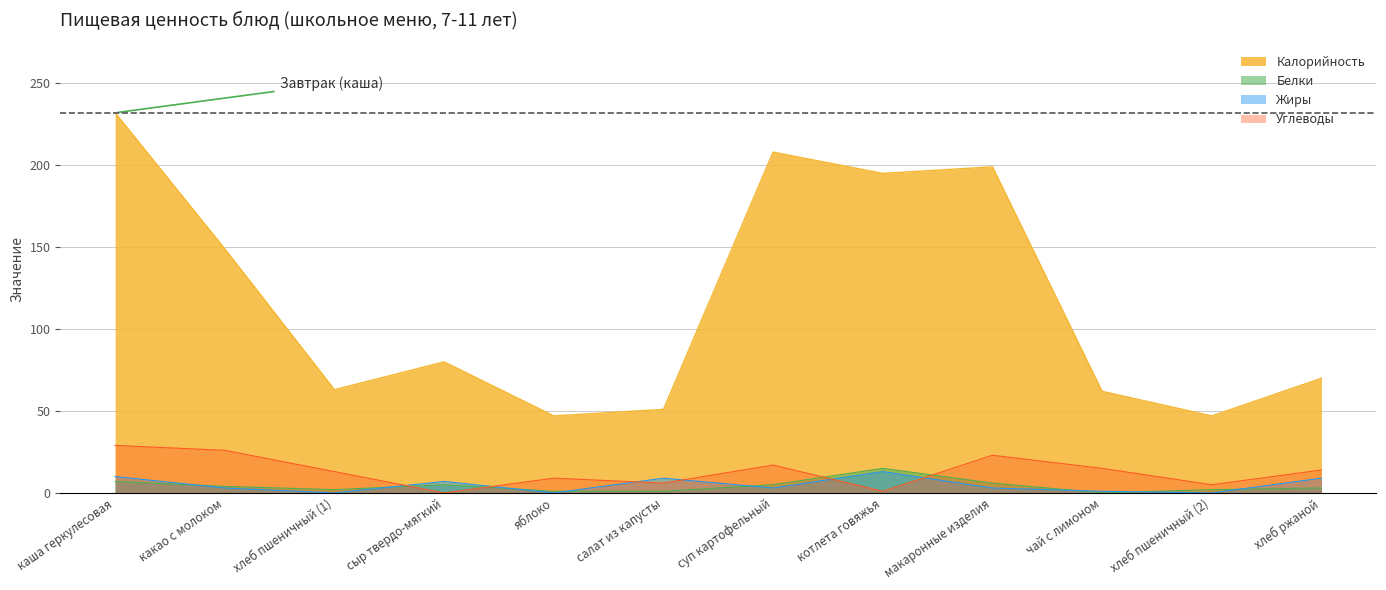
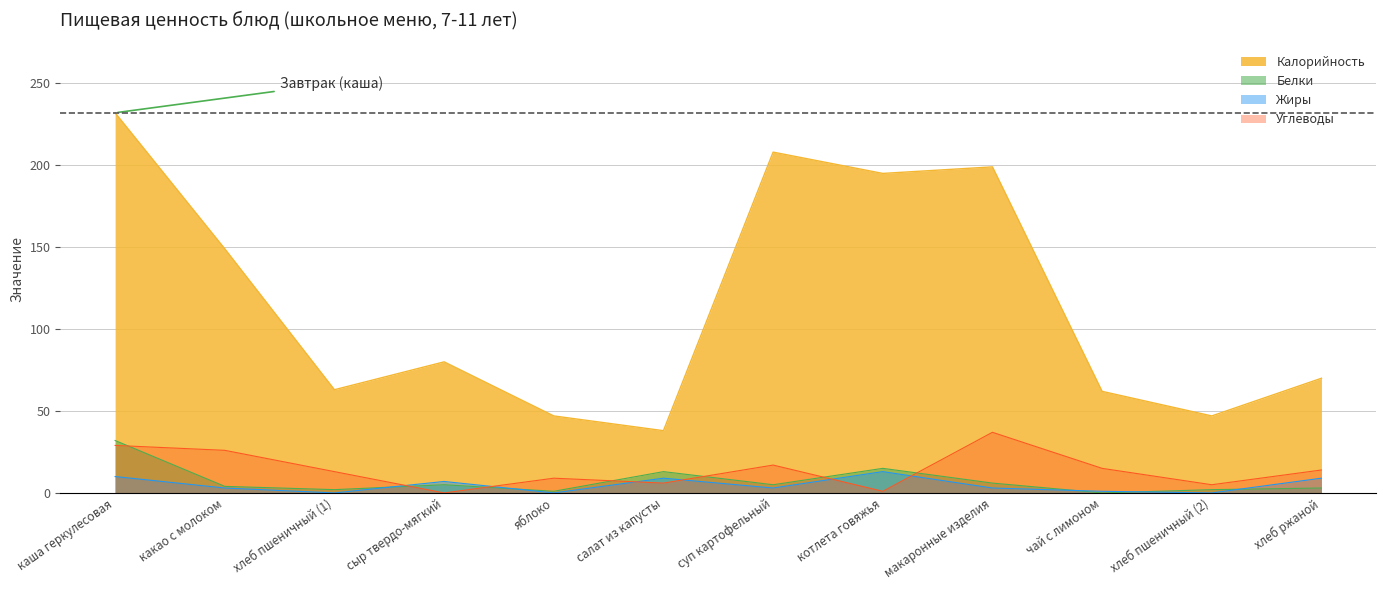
Белки, каша геркулесовая: 7 -> 32
Калорийность, салат из капусты: 51 -> 38
Белки, салат из капусты: 1 -> 13
Углеводы, макаронные изделия: 23 -> 37
